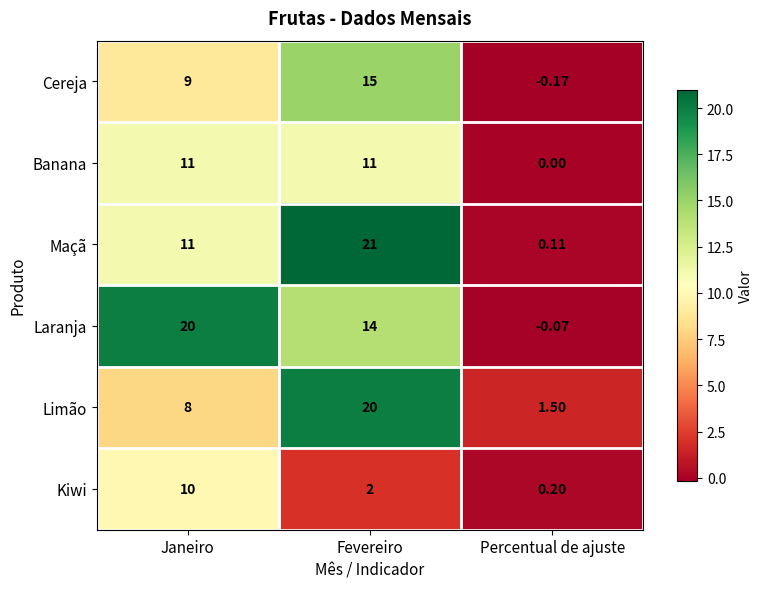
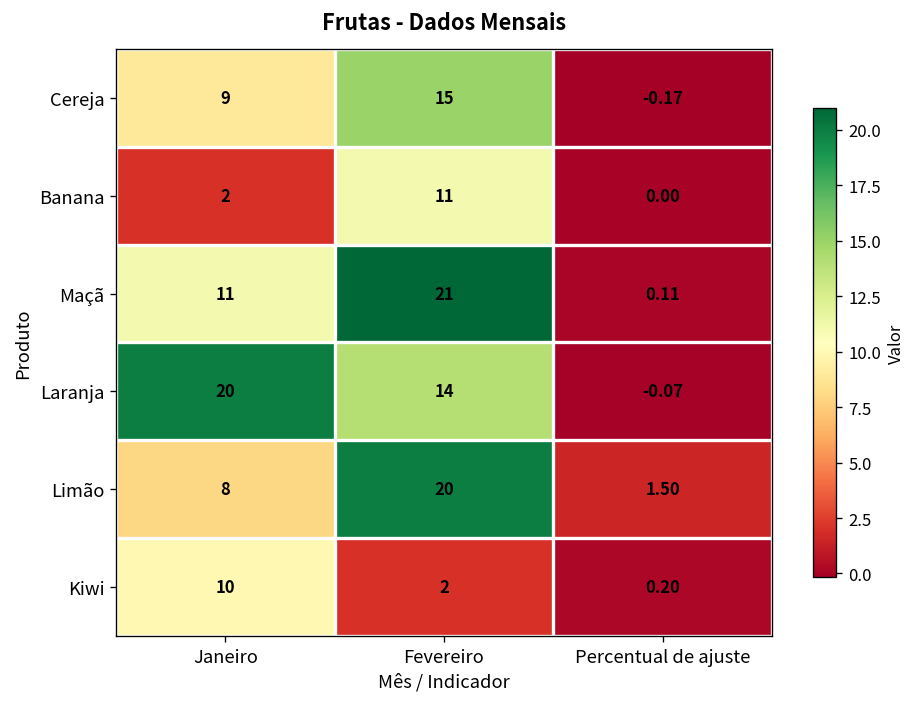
Banana, Janeiro: 11 -> 2
